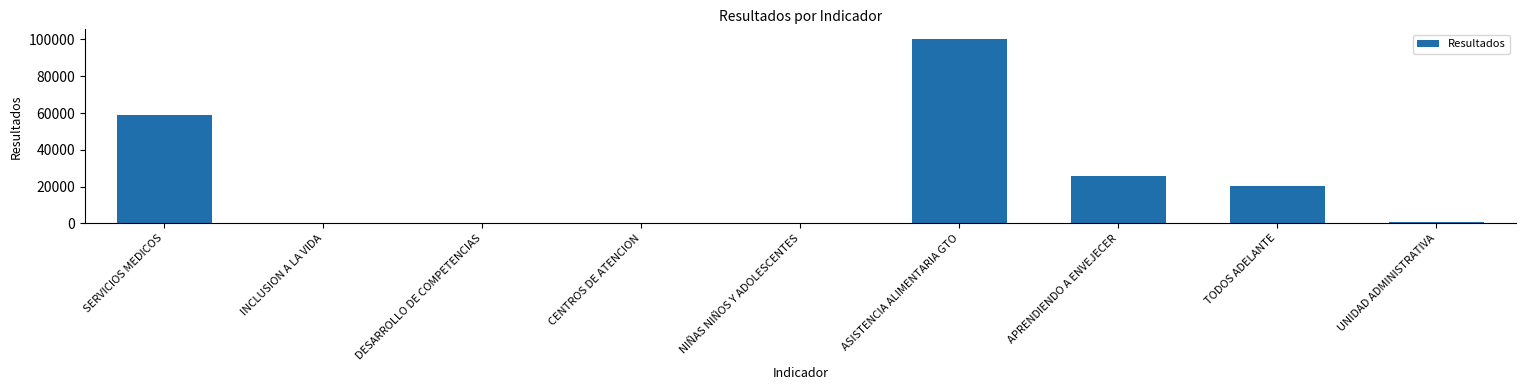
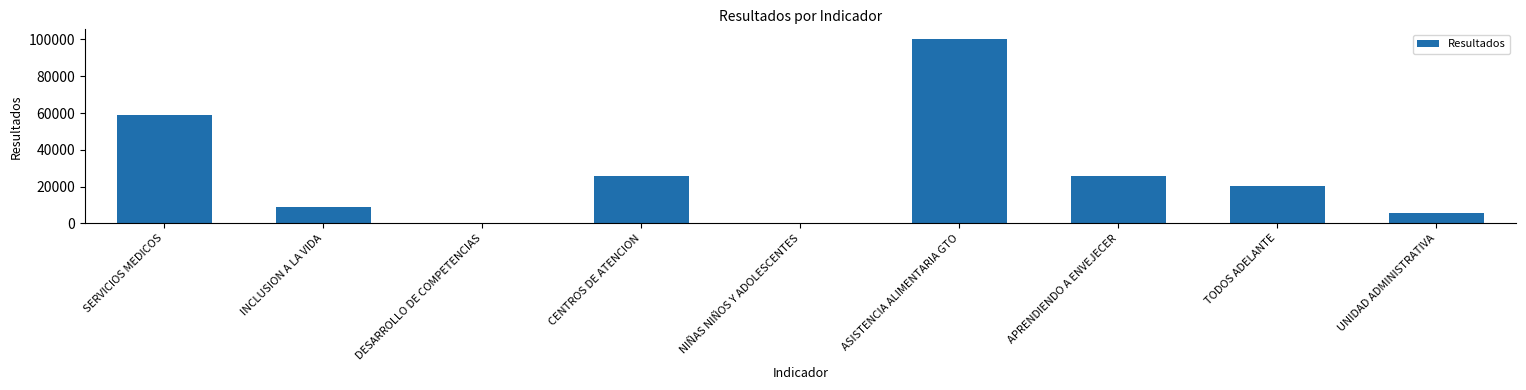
INCLUSION A LA VIDA: 0 -> 9000
CENTROS DE ATENCION: 0 -> 26000
UNIDAD ADMINISTRATIVA: 1000 -> 6000
